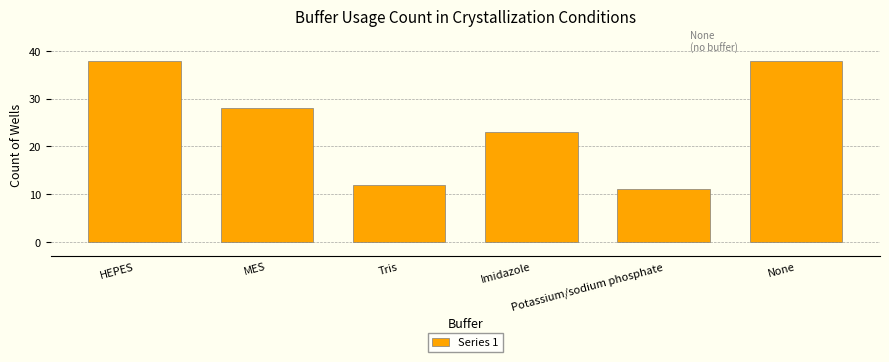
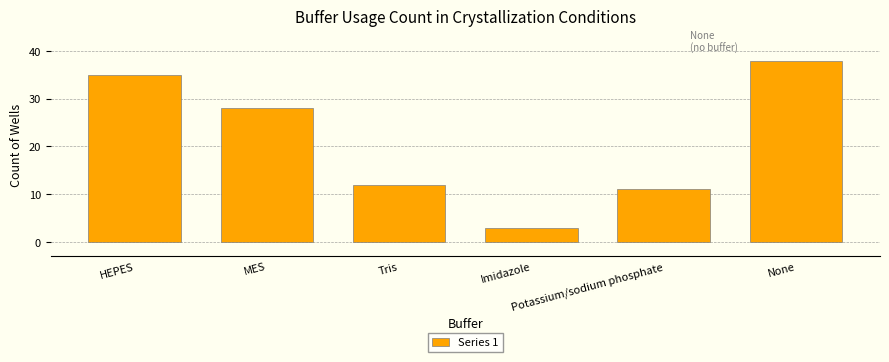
HEPES: 38 -> 35
Imidazole: 23 -> 3
